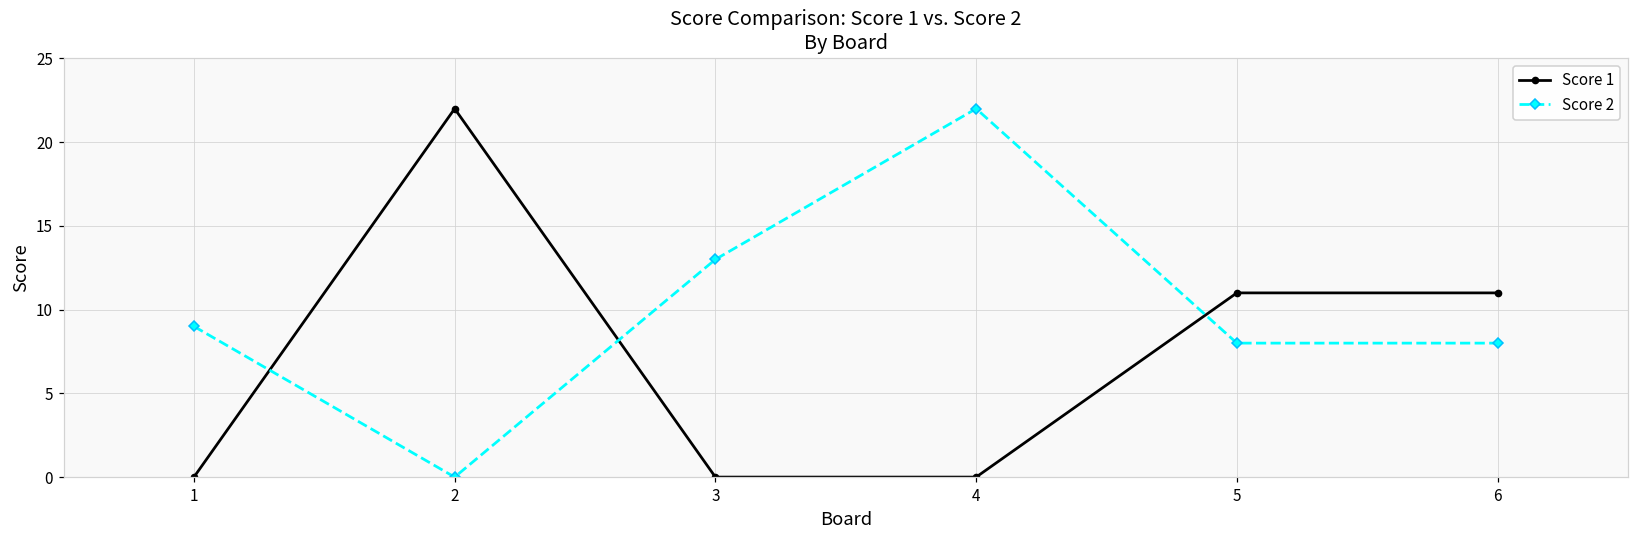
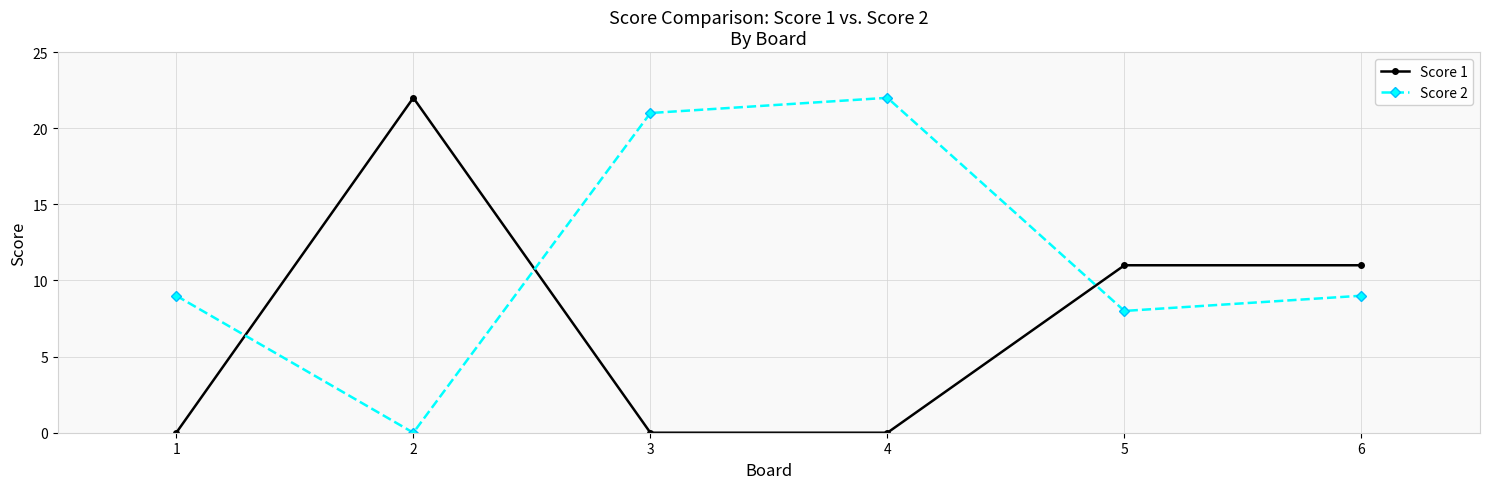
Score 2, 3: 13 -> 21
Score 2, 6: 8 -> 9
